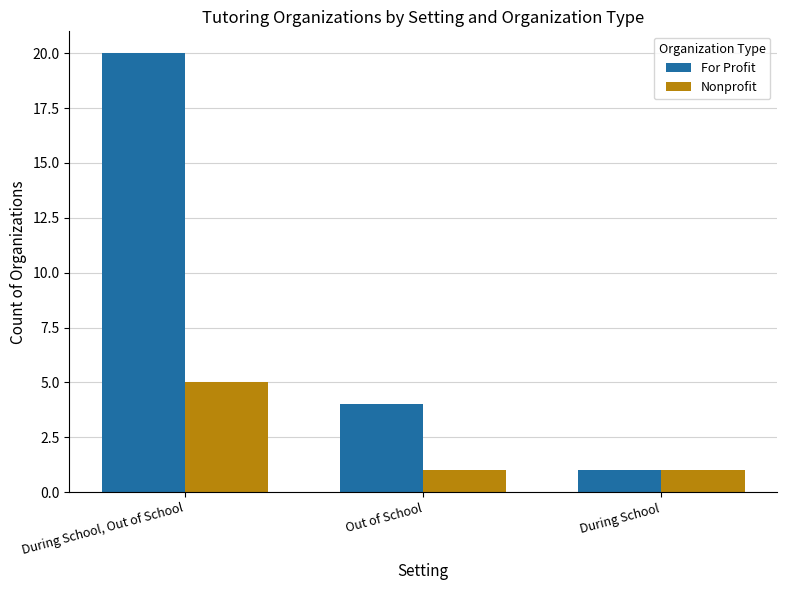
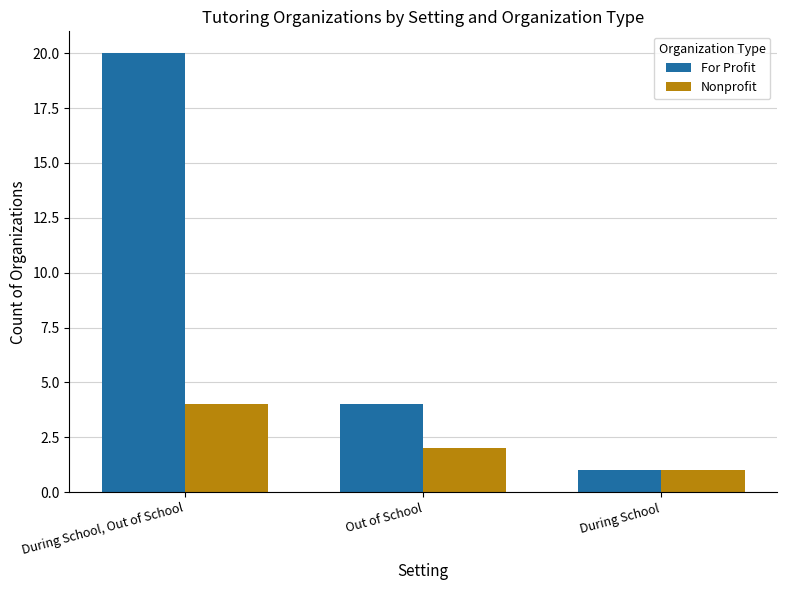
Nonprofit, During School, Out of School: 5 -> 4
Nonprofit, Out of School: 1 -> 2
